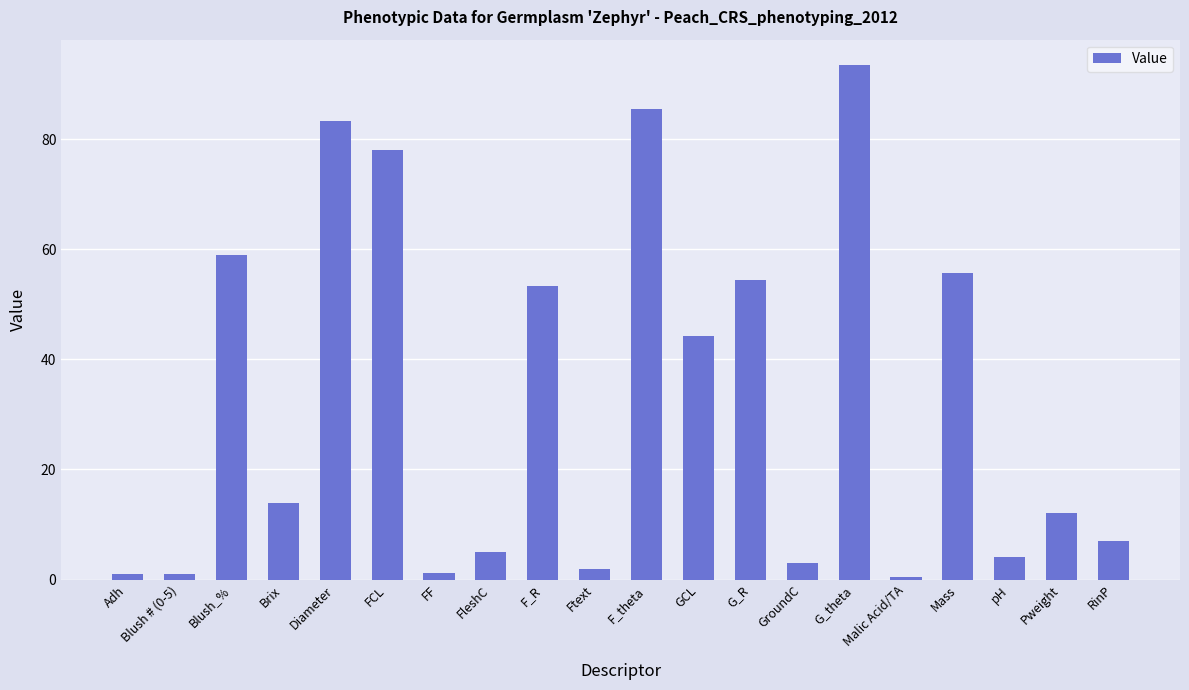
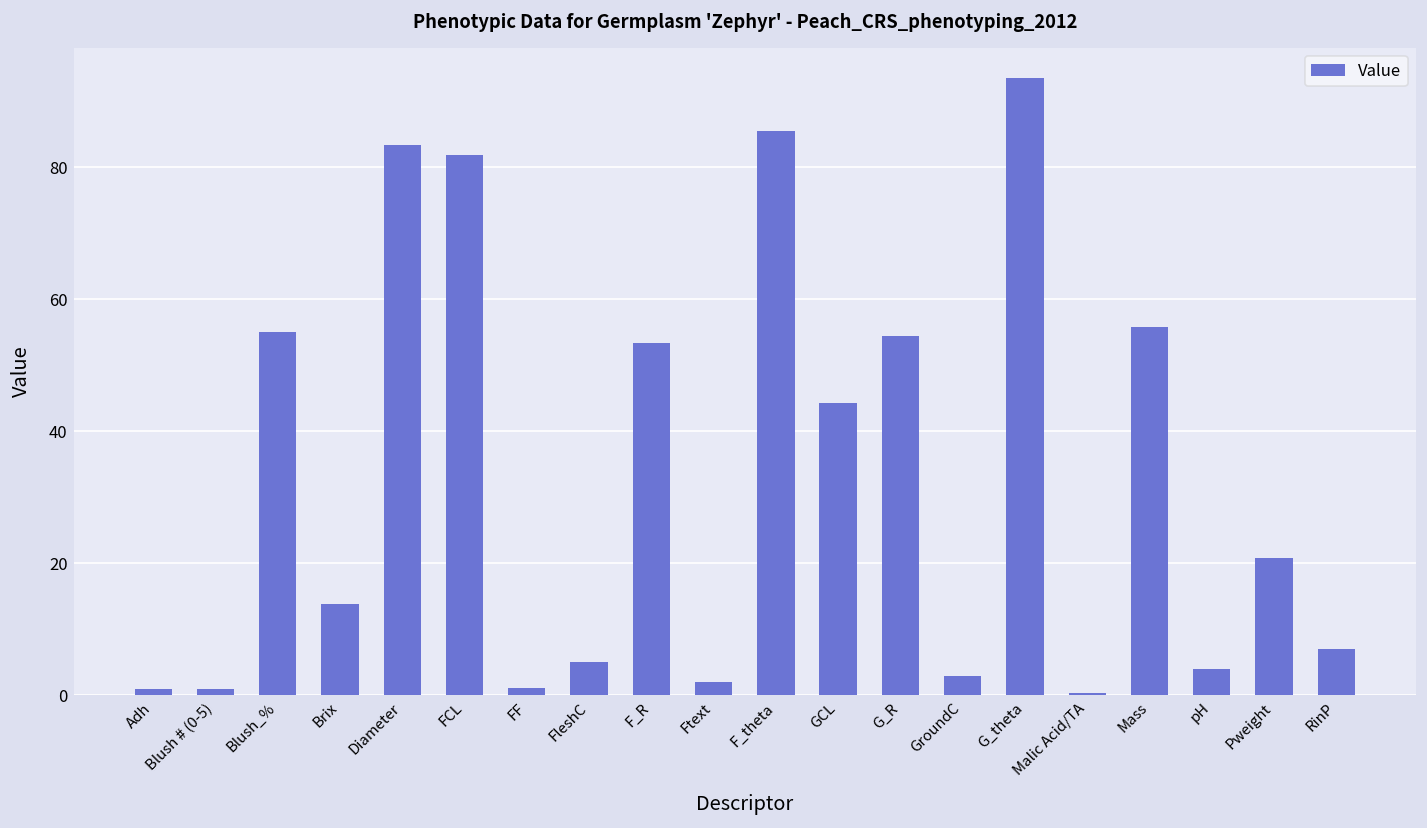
Blush_%: 59 -> 55
FCL: 78 -> 82
Pweight: 12 -> 21
